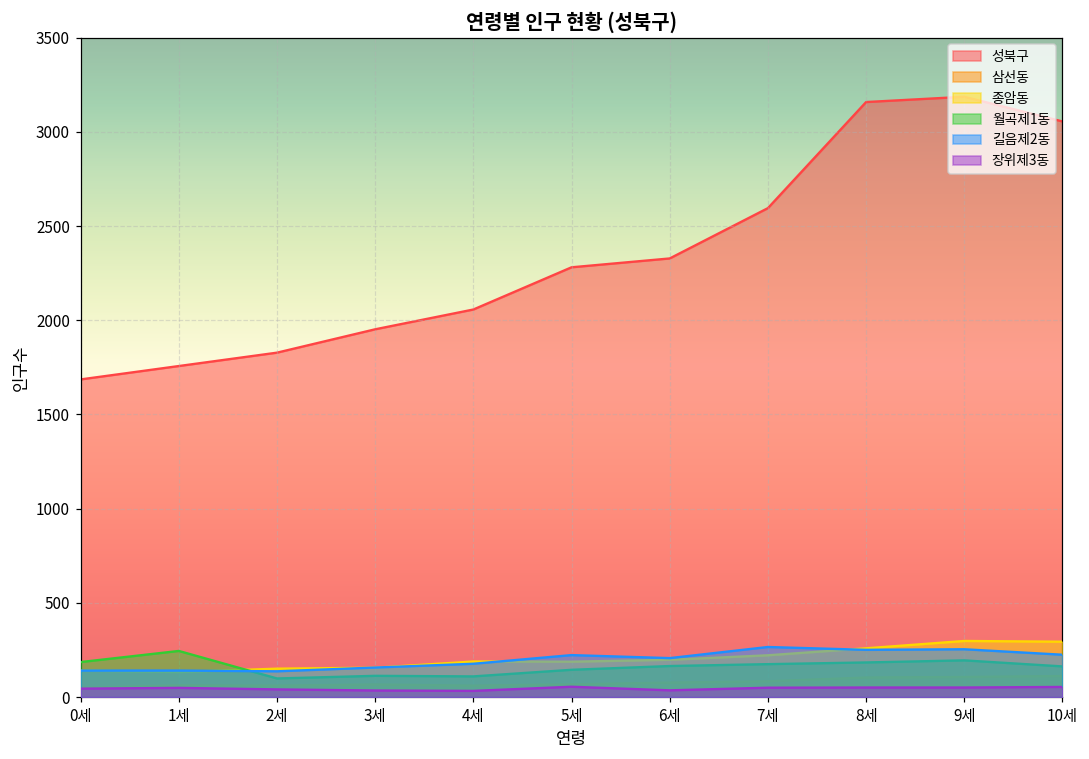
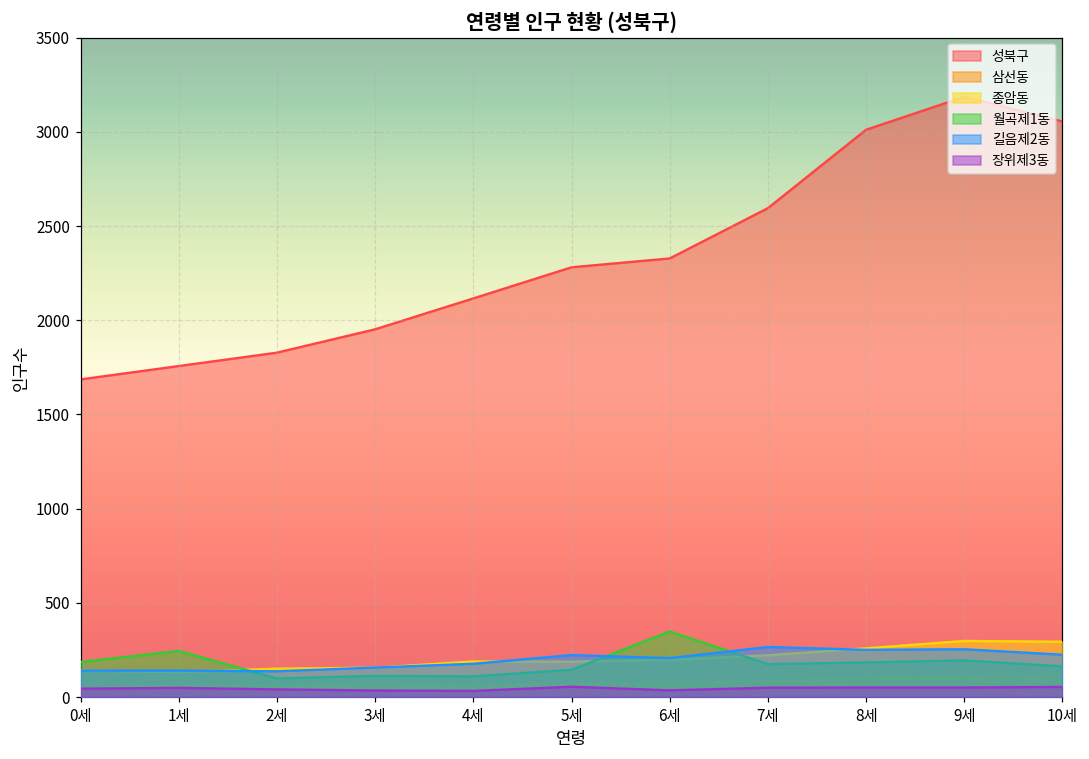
성북구, 4세: 2060 -> 2120
월곡제1동, 6세: 170 -> 350
성북구, 8세: 3160 -> 3010
